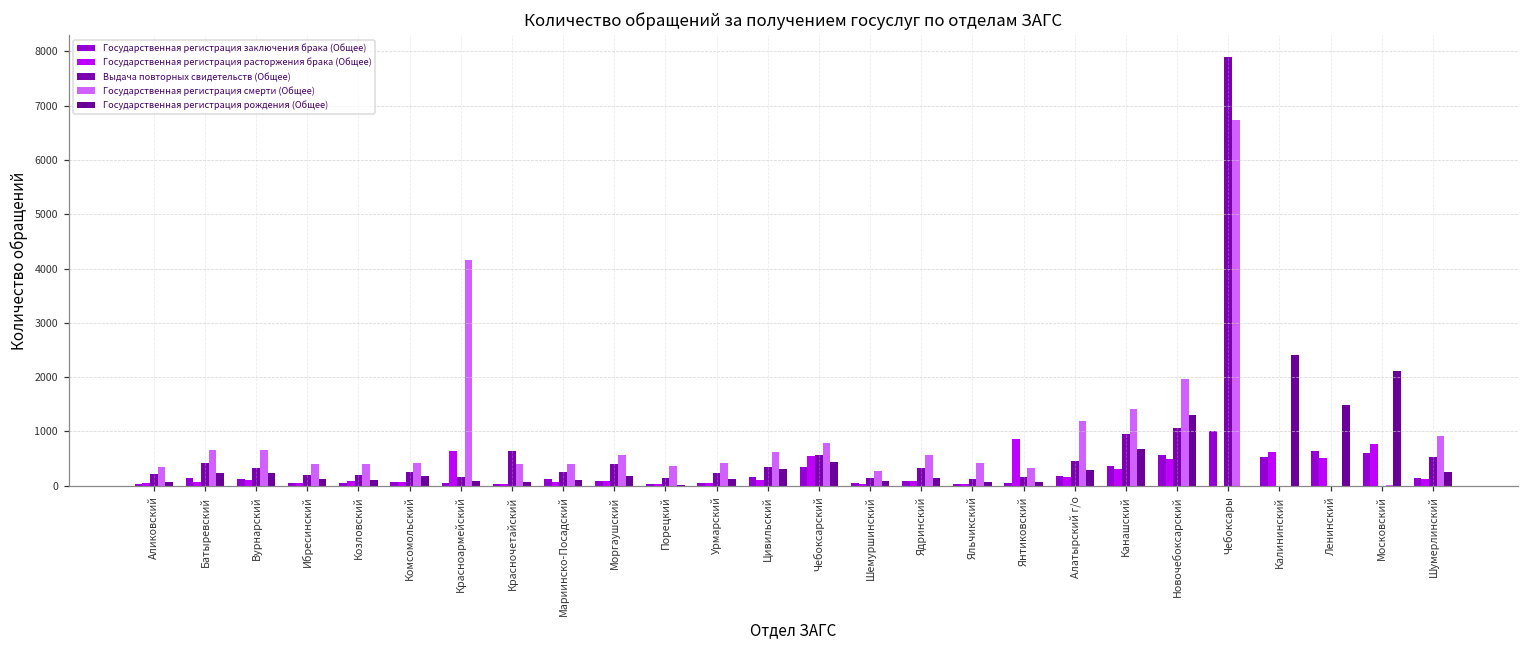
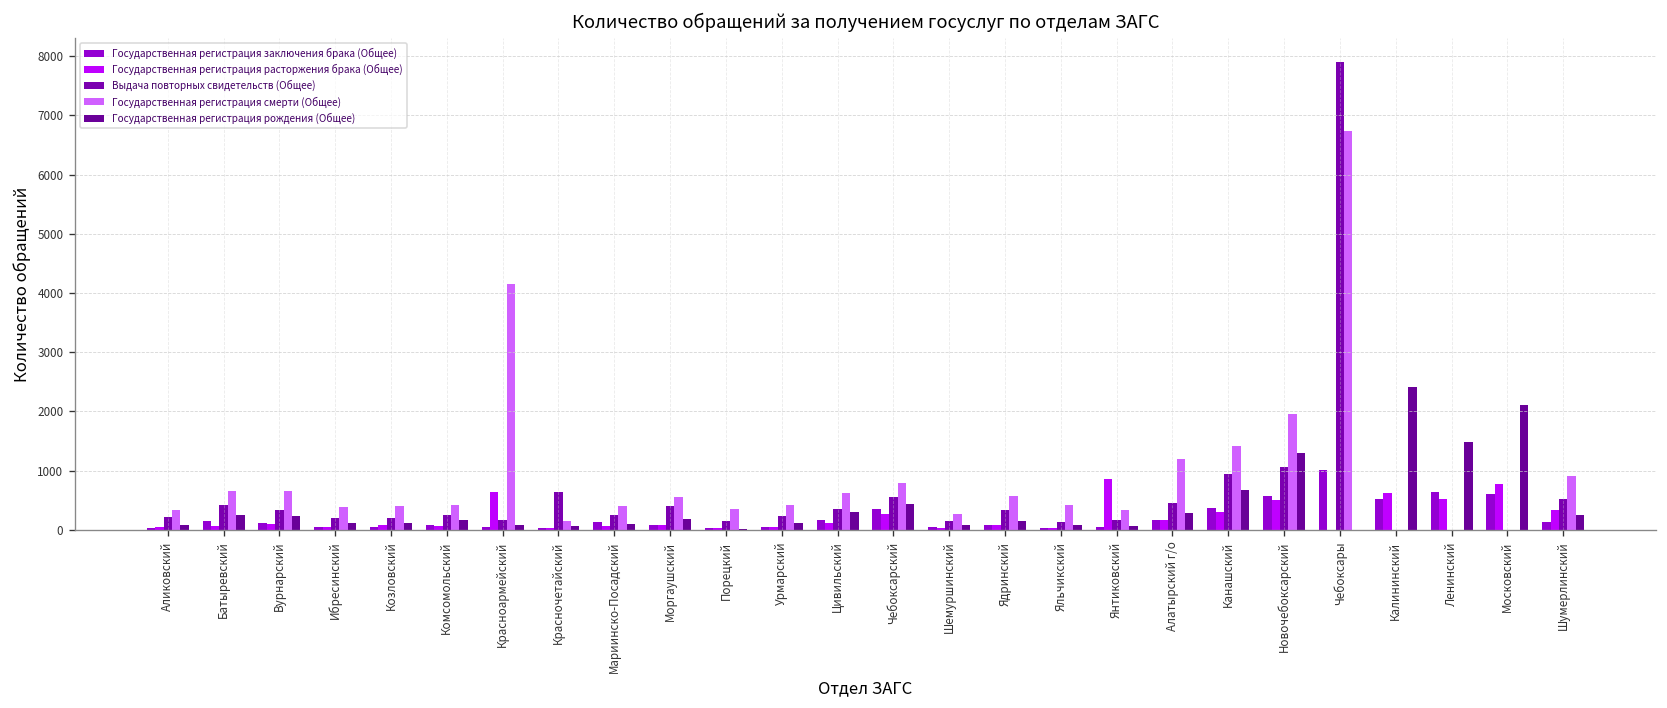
Государственная регистрация смерти (Общее), Красночетайский: 400 -> 200
Государственная регистрация расторжения брака (Общее), Чебоксарский: 600 -> 300
Государственная регистрация расторжения брака (Общее), Шумерлинский: 100 -> 300
